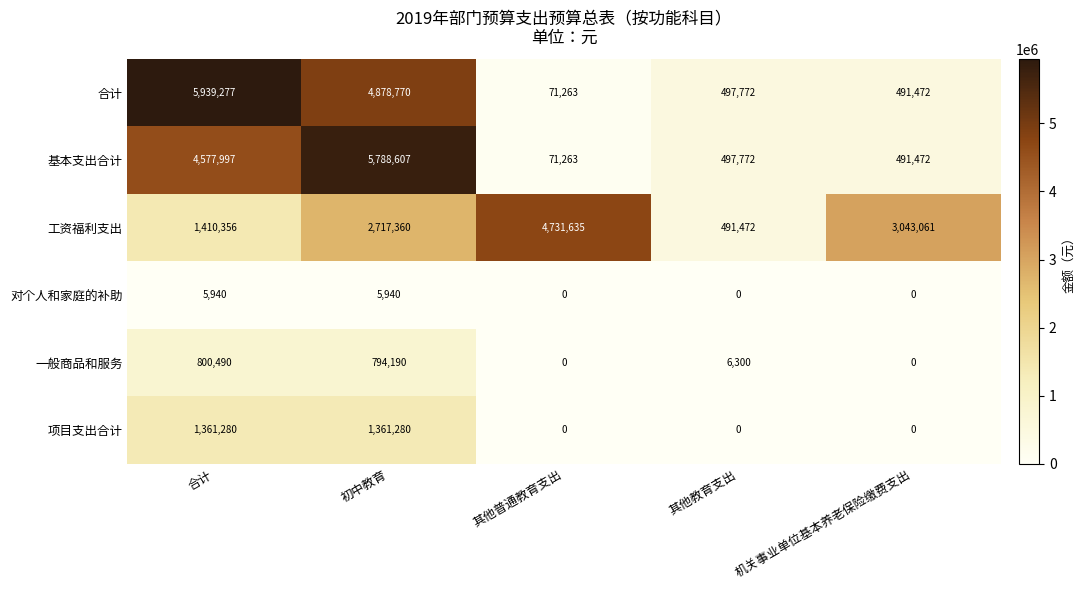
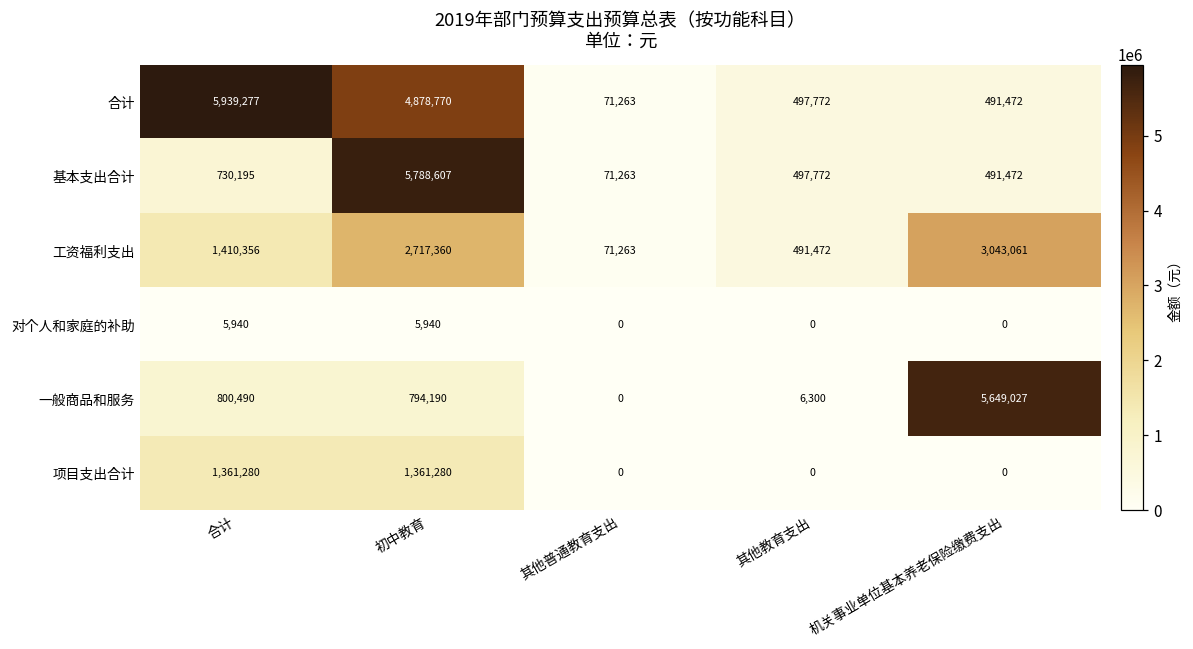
基本支出合计, 合计: 4,577,997 -> 730,195
工资福利支出, 其他普通教育支出: 4,731,635 -> 71,263
一般商品和服务, 机关事业单位基本养老保险缴费支出: 0 -> 5,649,027
